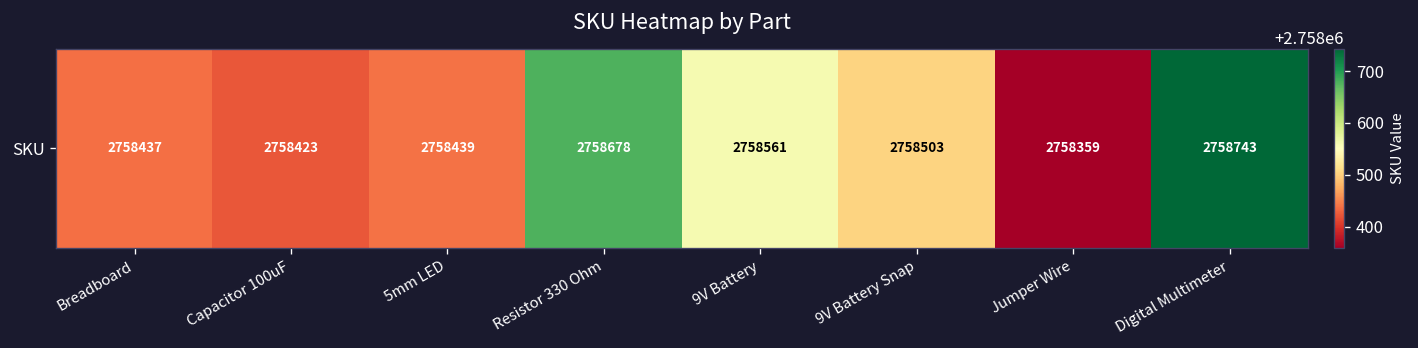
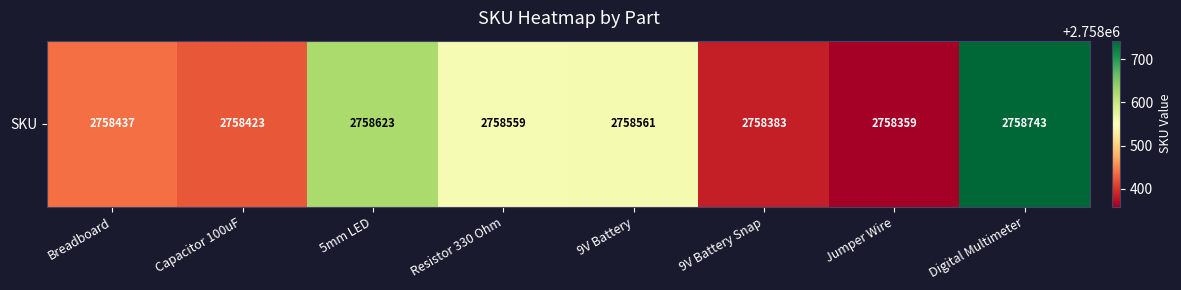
SKU, 5mm LED: 2758439 -> 2758623
SKU, Resistor 330 Ohm: 2758678 -> 2758559
SKU, 9V Battery Snap: 2758503 -> 2758383
